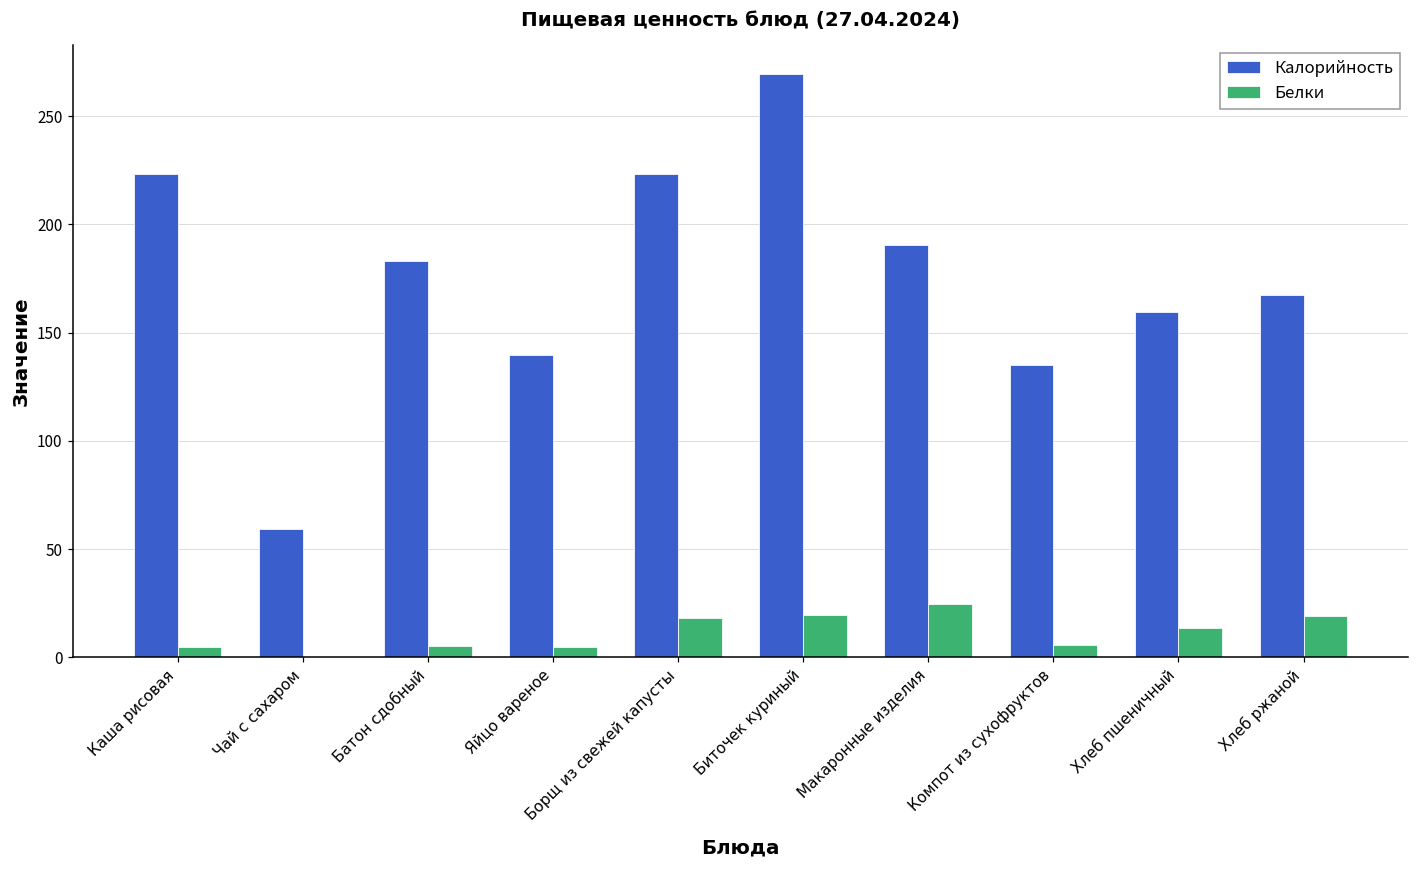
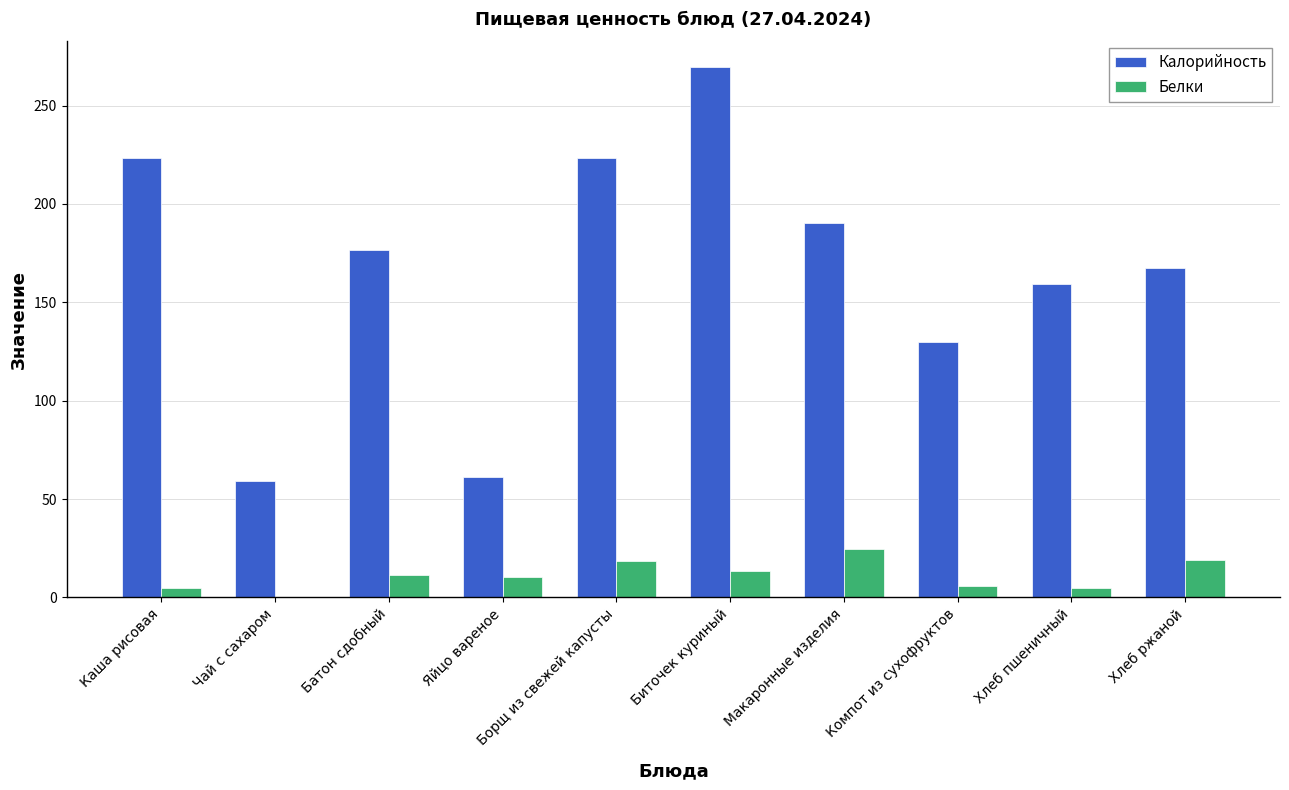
Калорийность, Батон сдобный: 183 -> 177
Белки, Батон сдобный: 5 -> 11
Калорийность, Яйцо вареное: 140 -> 61
Белки, Яйцо вареное: 5 -> 10
Белки, Биточек куриный: 19 -> 14
Калорийность, Компот из сухофруктов: 135 -> 130
Белки, Хлеб пшеничный: 14 -> 5
